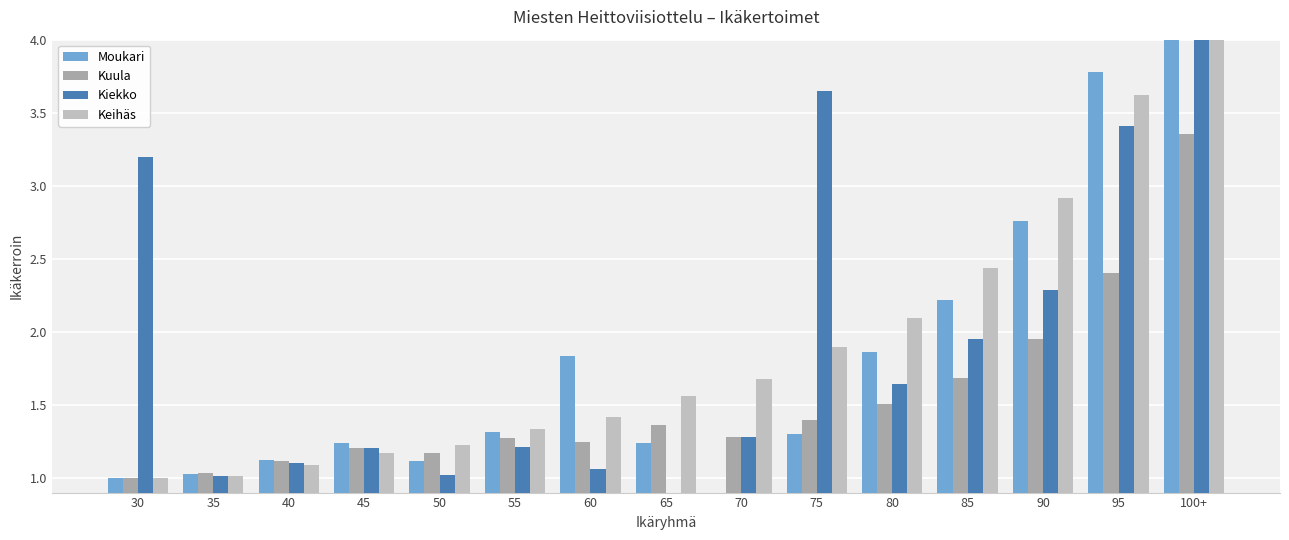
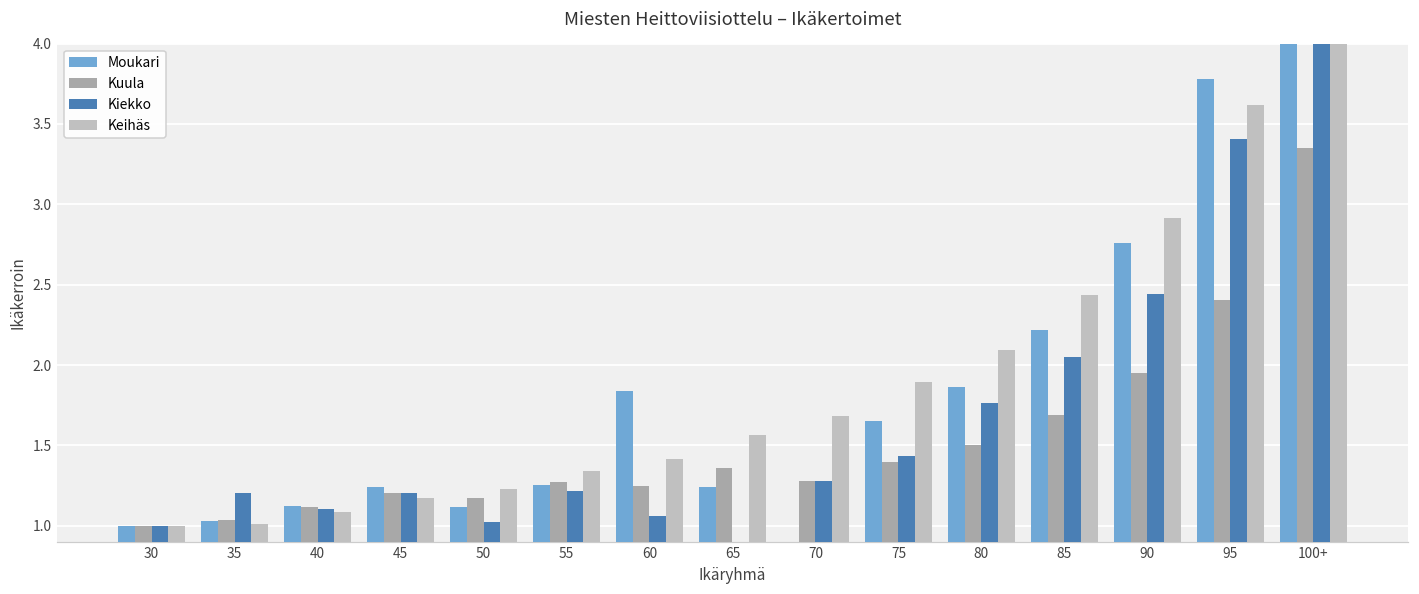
Kiekko, 30: 3.2 -> 1.0
Kiekko, 35: 1.01 -> 1.21
Moukari, 55: 1.31 -> 1.26
Moukari, 75: 1.30 -> 1.65
Kiekko, 75: 3.65 -> 1.43
Kiekko, 80: 1.64 -> 1.76
Kiekko, 85: 1.95 -> 2.05
Kiekko, 90: 2.28 -> 2.44
